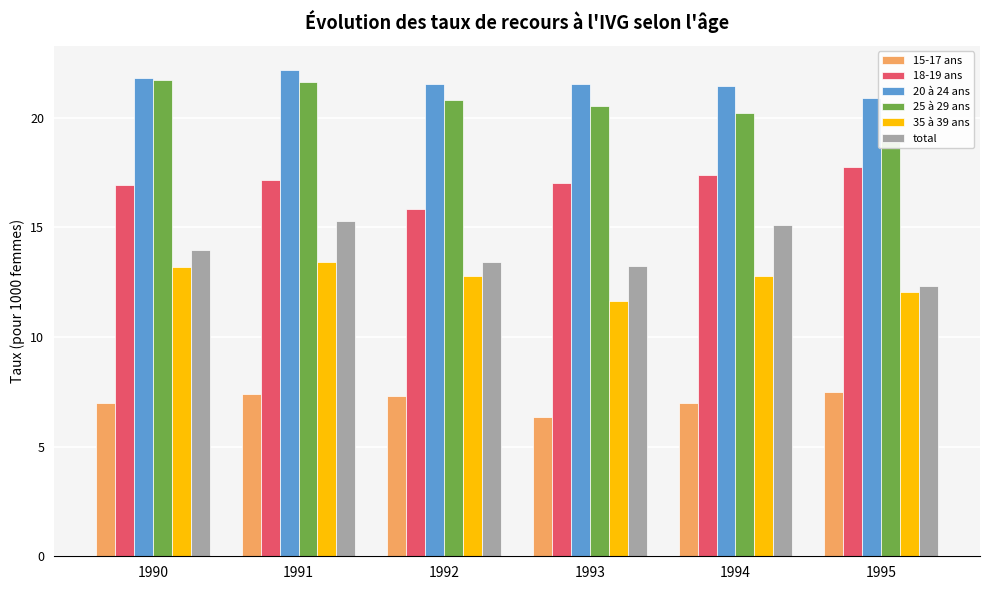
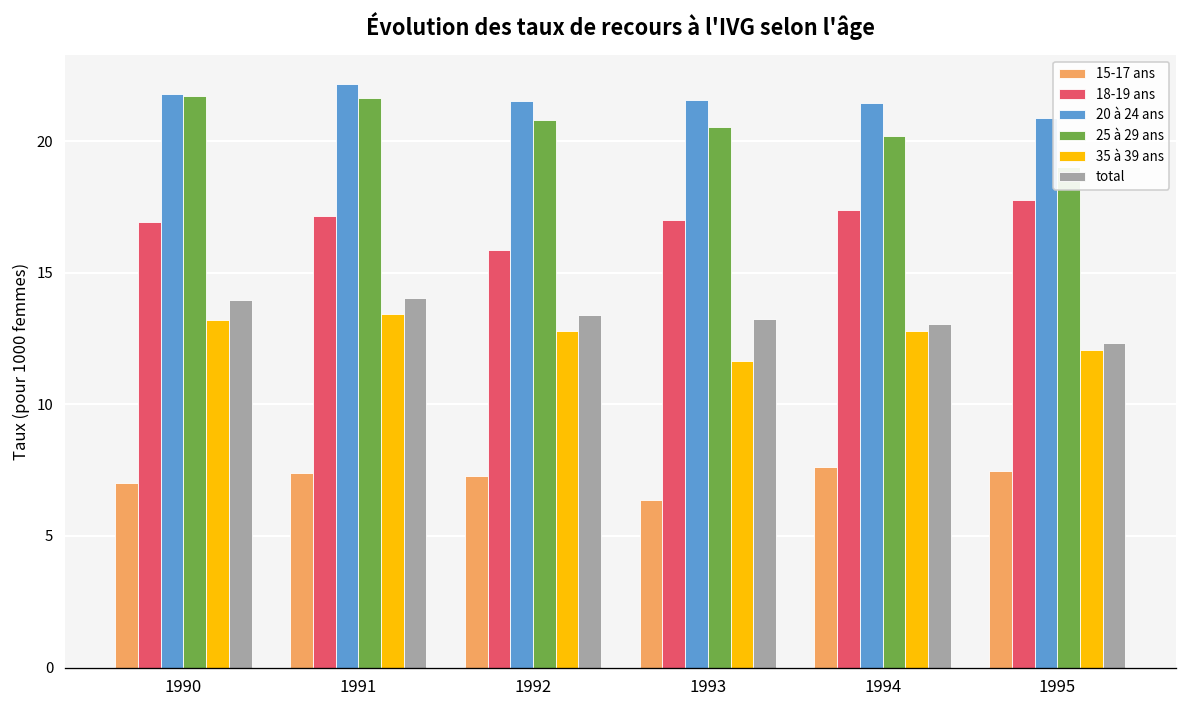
total, 1991: 15.3 -> 14.0
15-17 ans, 1994: 7.0 -> 7.6
total, 1994: 15.1 -> 13.1
